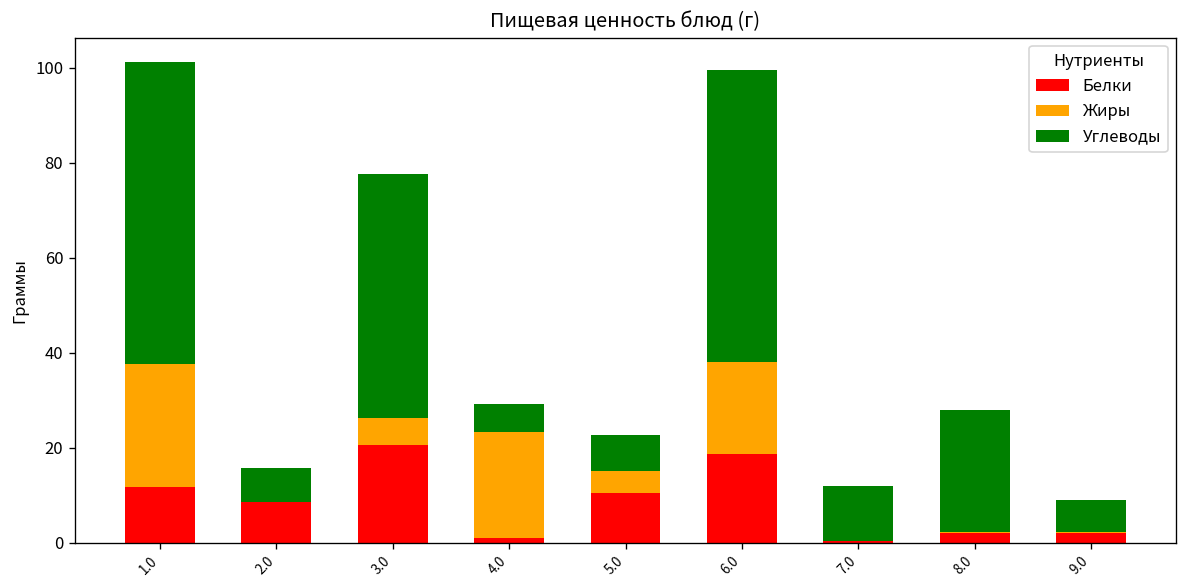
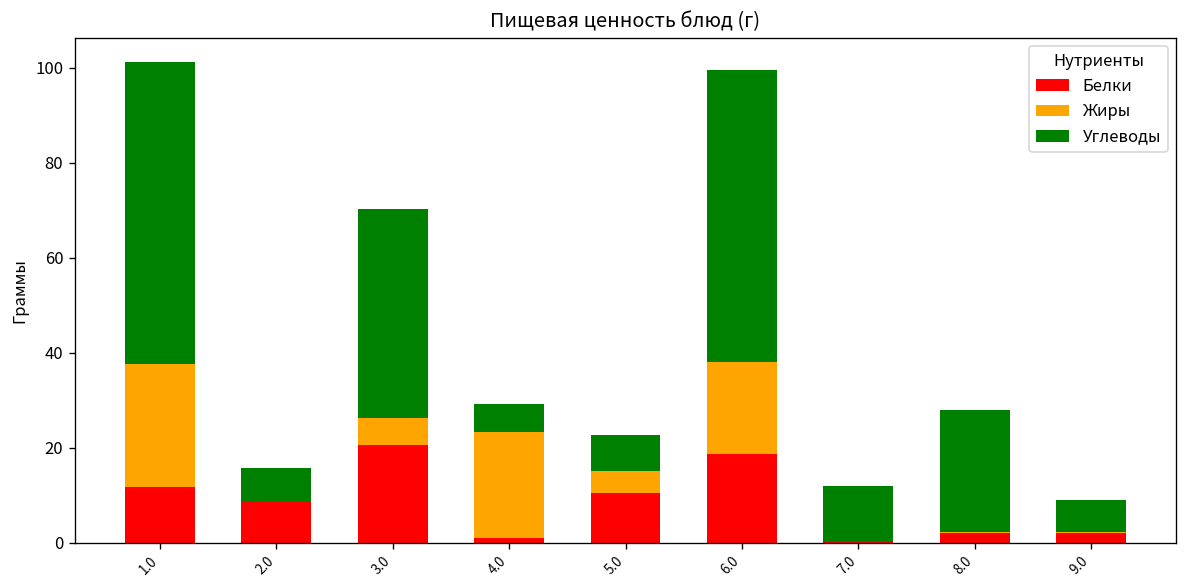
Углеводы, 3.0: 51 -> 44
